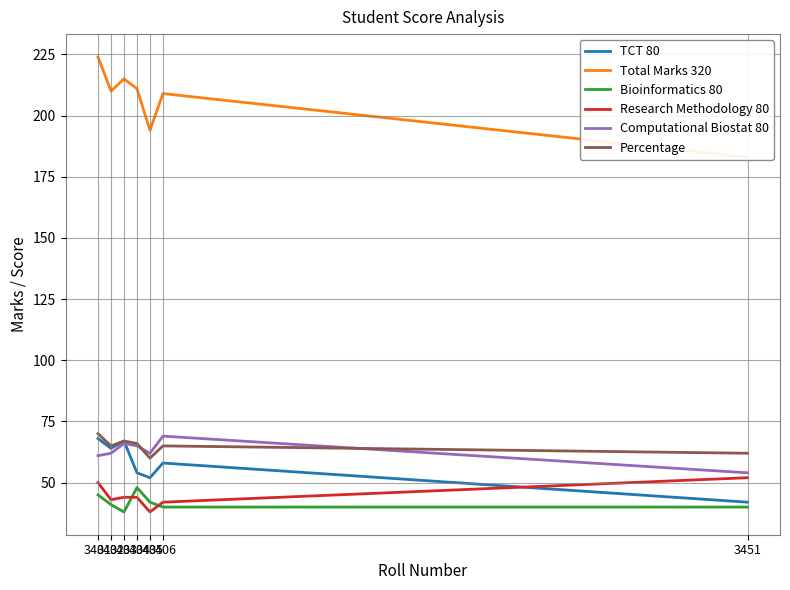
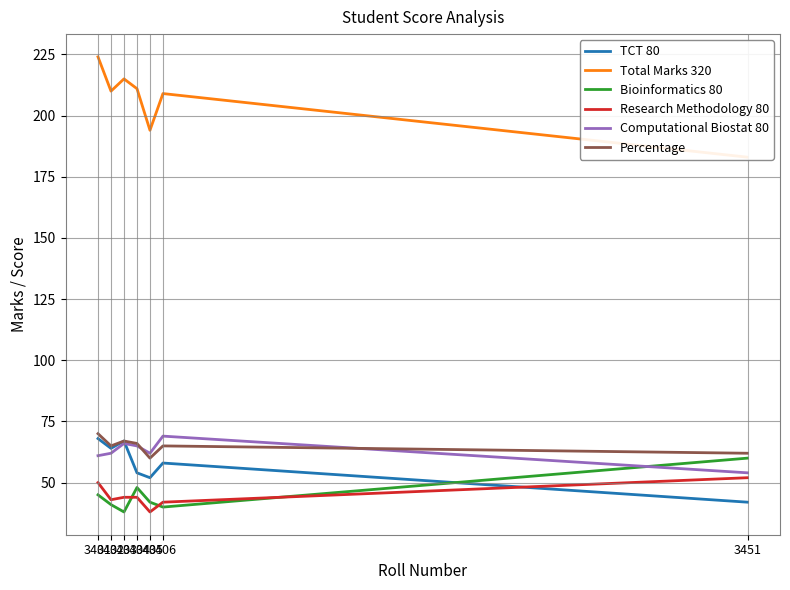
Bioinformatics 80, 3451: 40 -> 60
